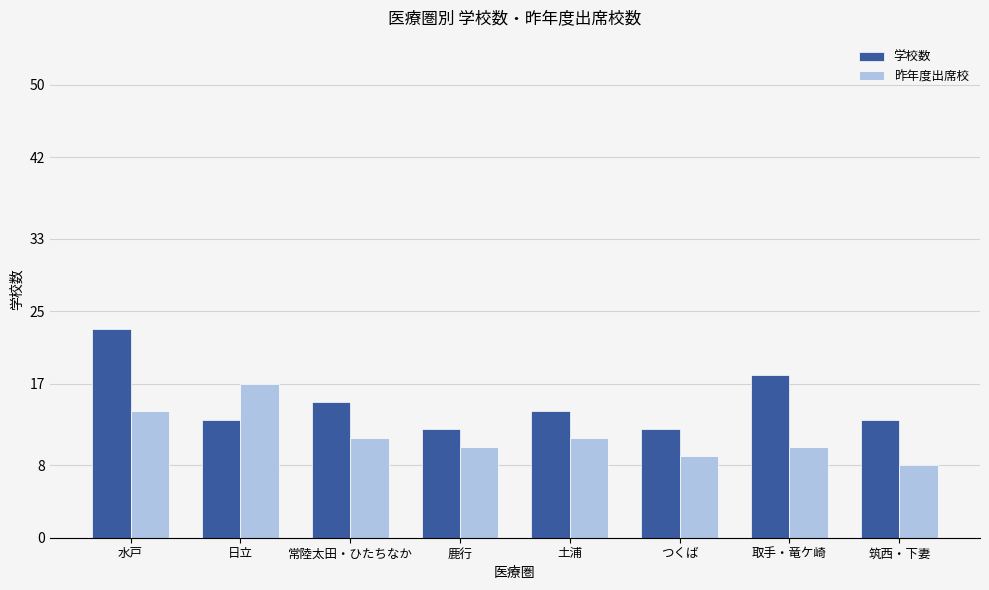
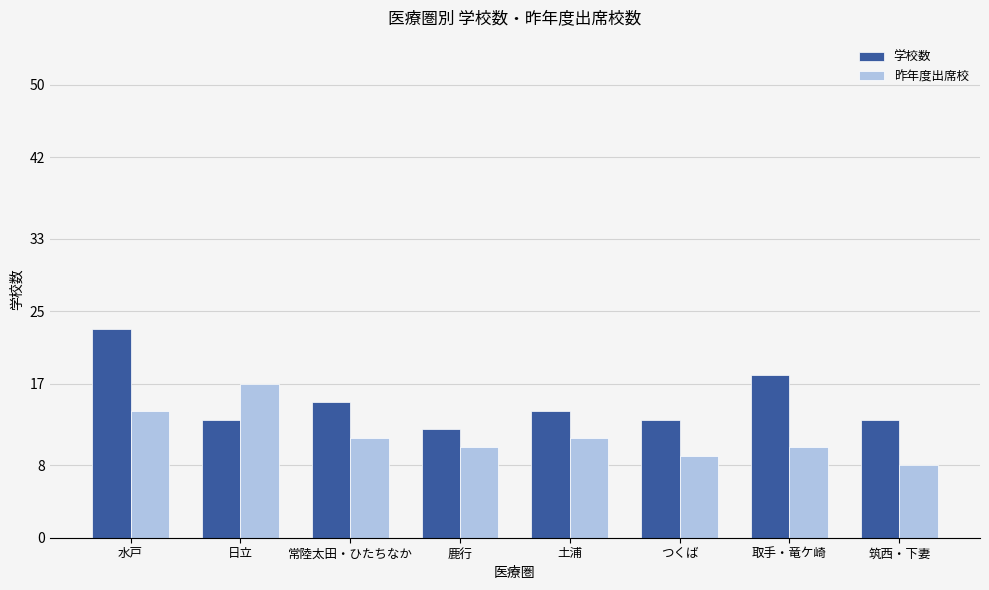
学校数, つくば: 12 -> 13
